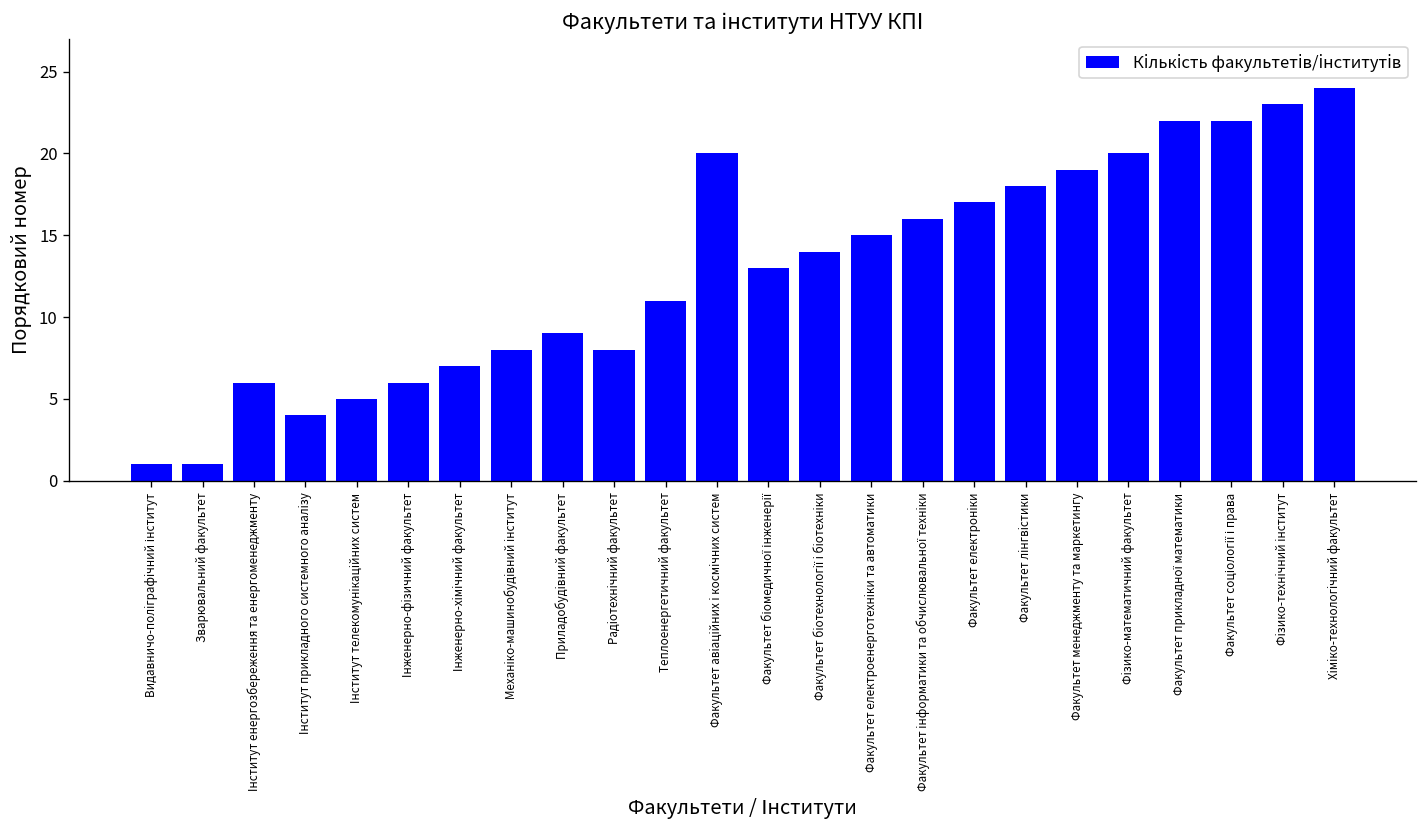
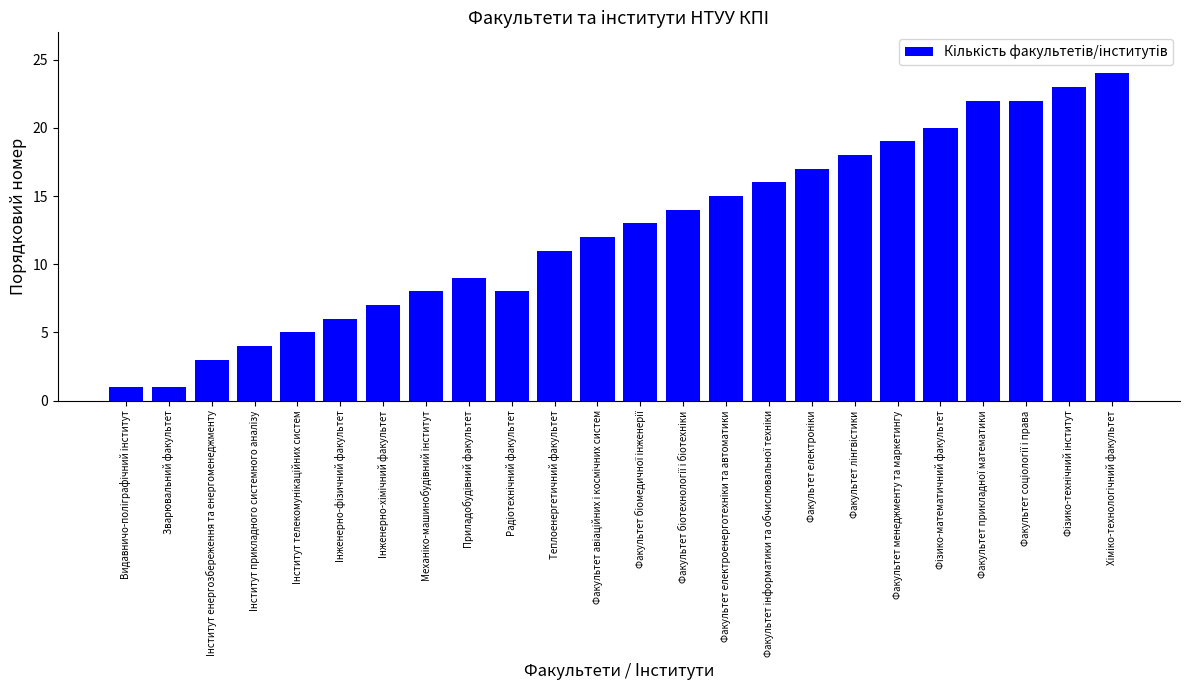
Інститут енергозбереження та енергоменеджменту: 6 -> 3
Факультет авiацiйних i космiчних систем: 20 -> 12
